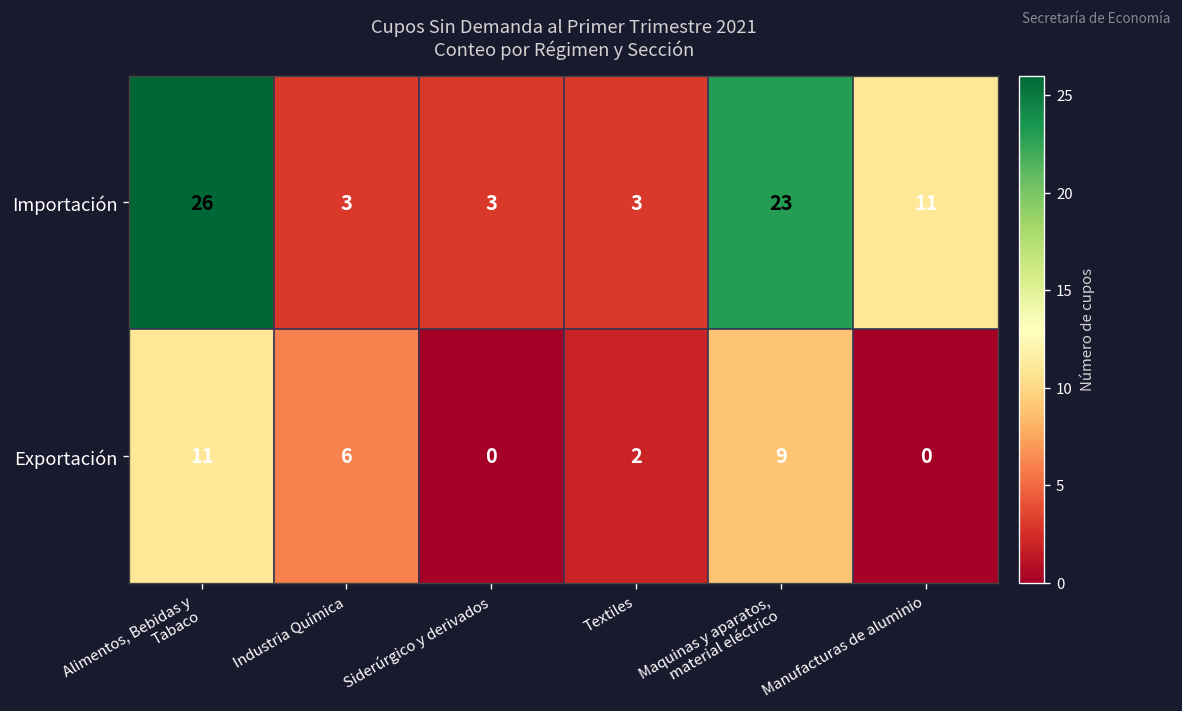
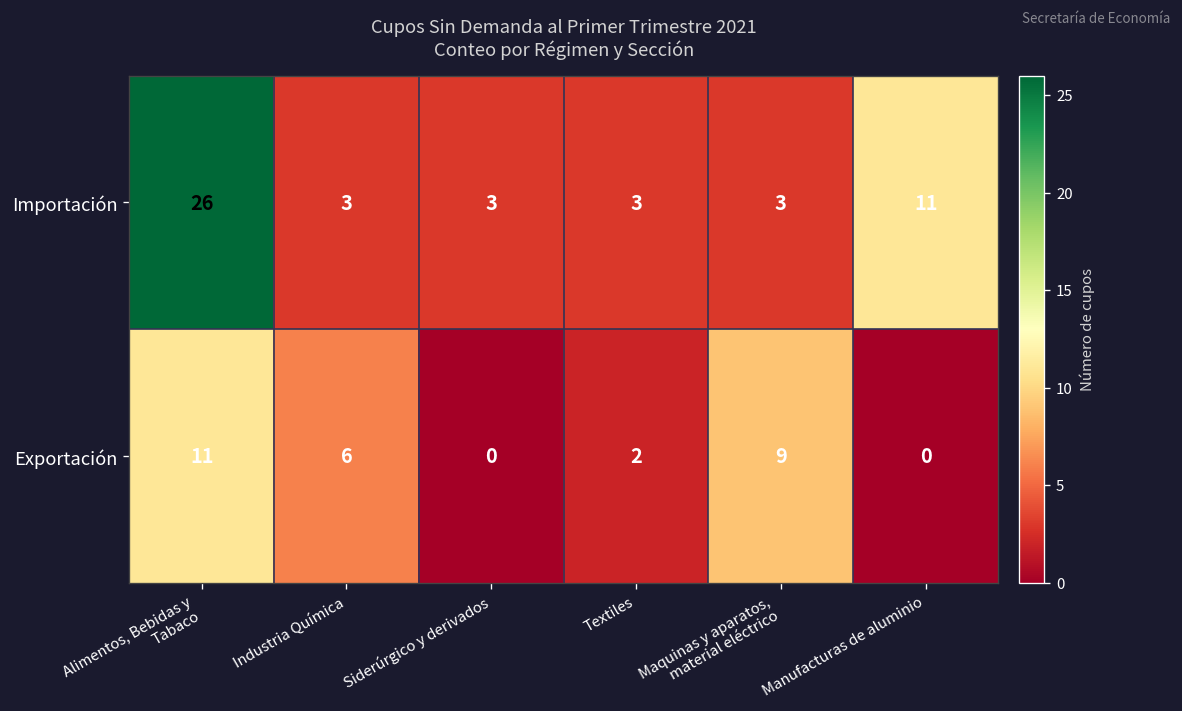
Importación, Maquinas y aparatos, material eléctrico: 23 -> 3
